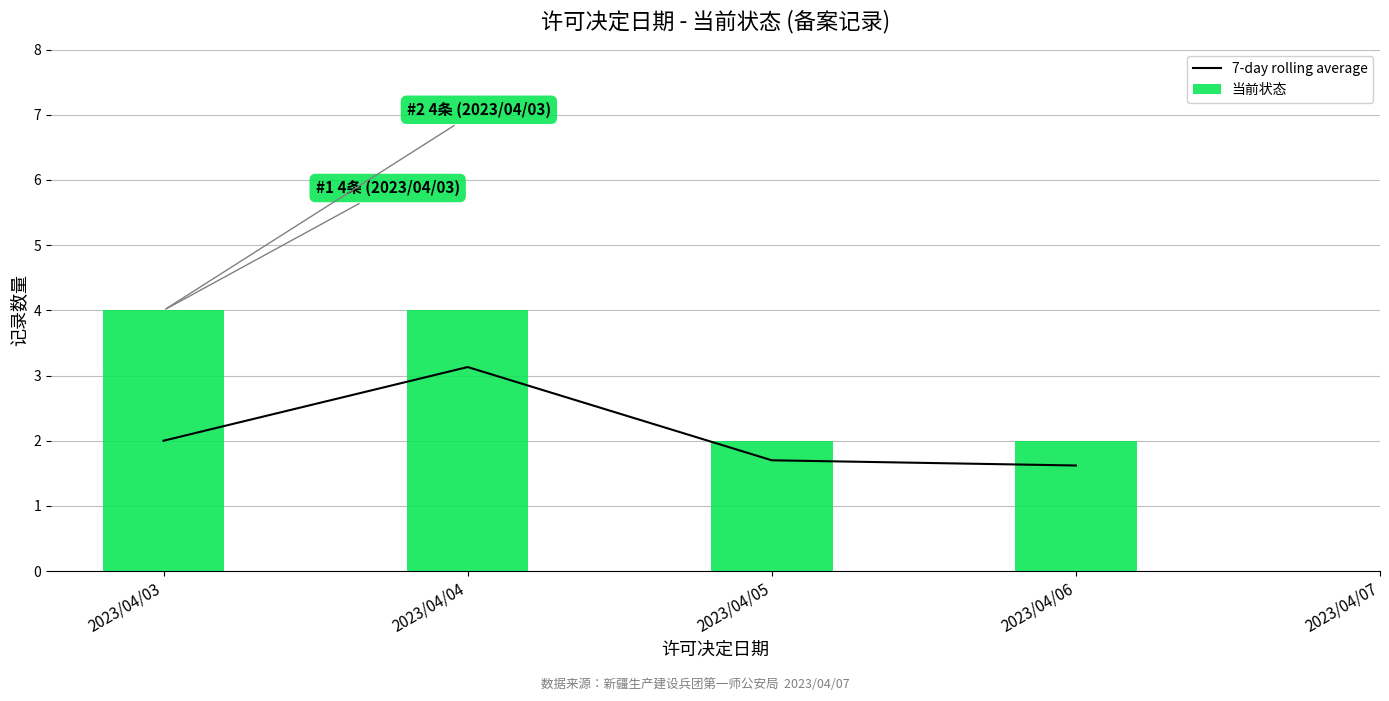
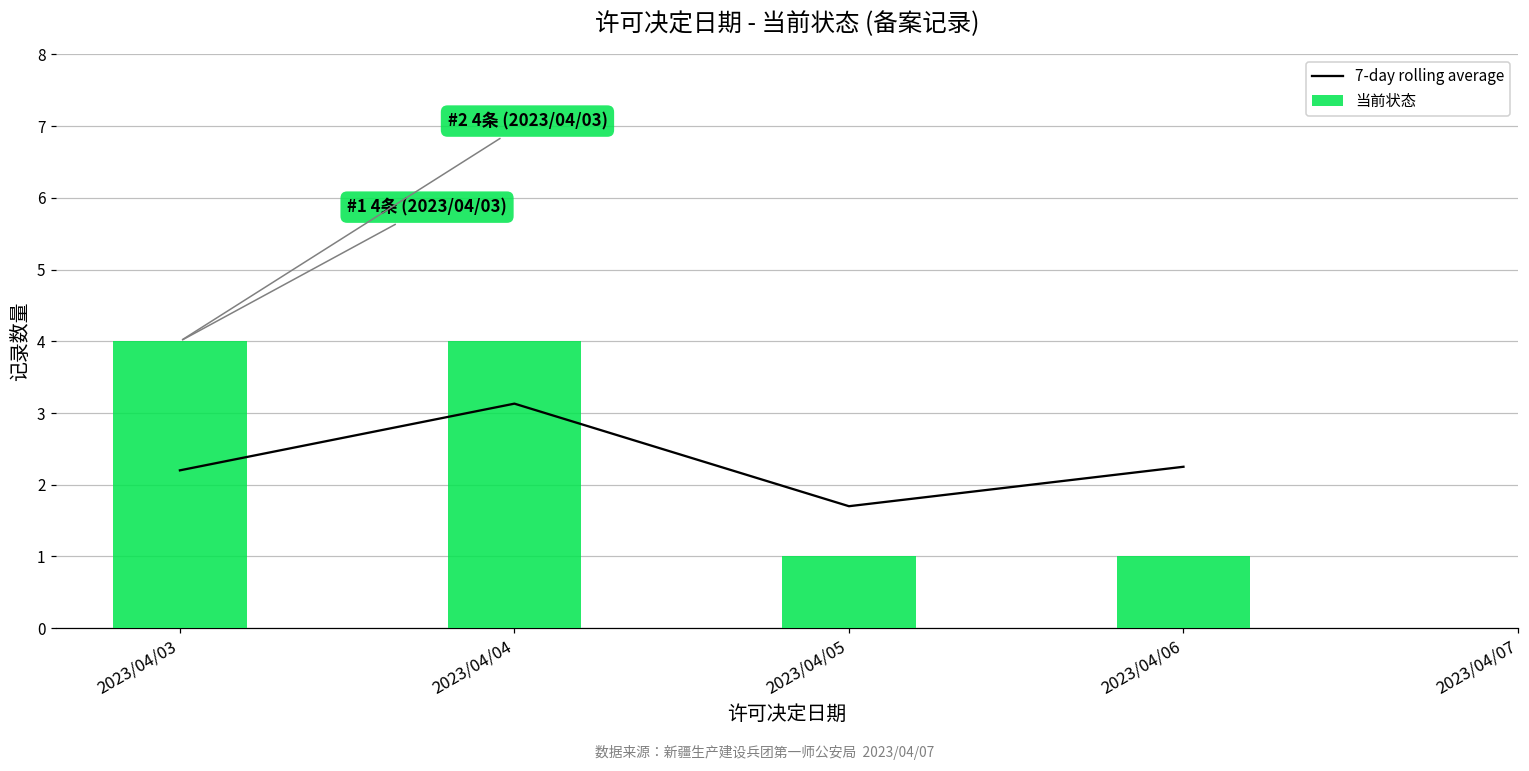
7-day rolling average, 2023/04/03: 2.0 -> 2.2
当前状态, 2023/04/05: 2 -> 1
7-day rolling average, 2023/04/06: 1.6 -> 2.3
当前状态, 2023/04/06: 2 -> 1
